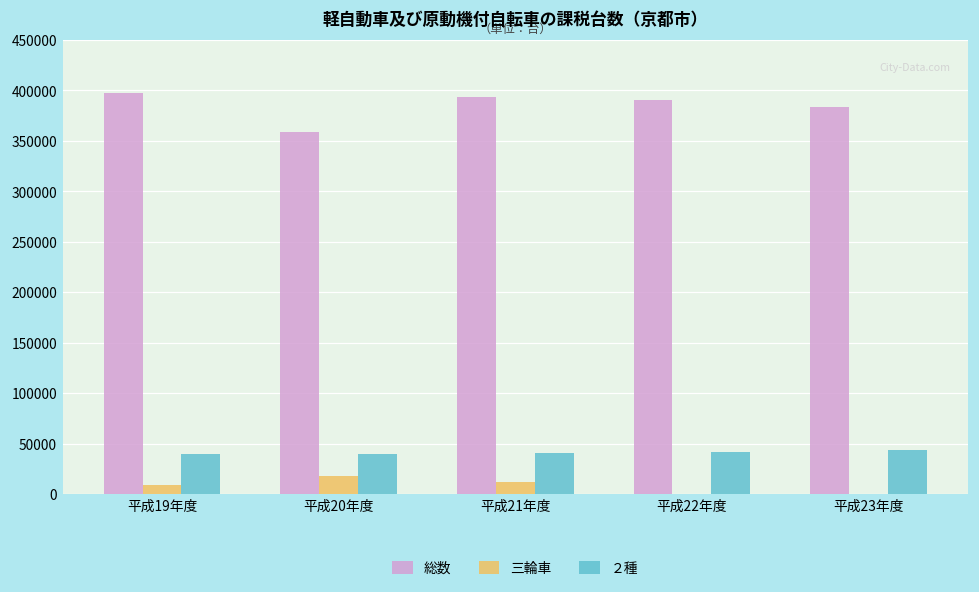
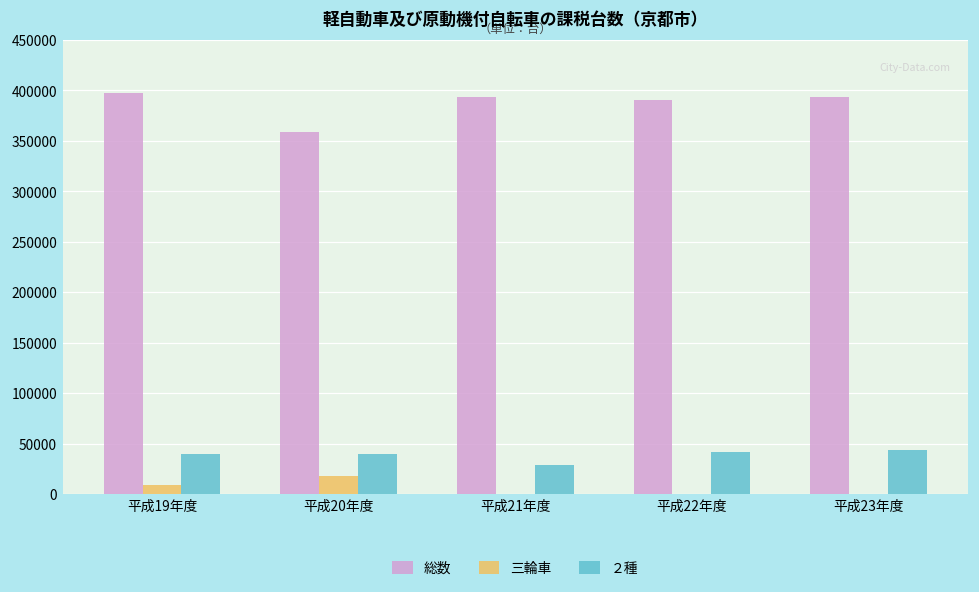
三輪車, 平成21年度: 10000 -> 0
２種, 平成21年度: 40000 -> 30000
総数, 平成23年度: 380000 -> 390000
